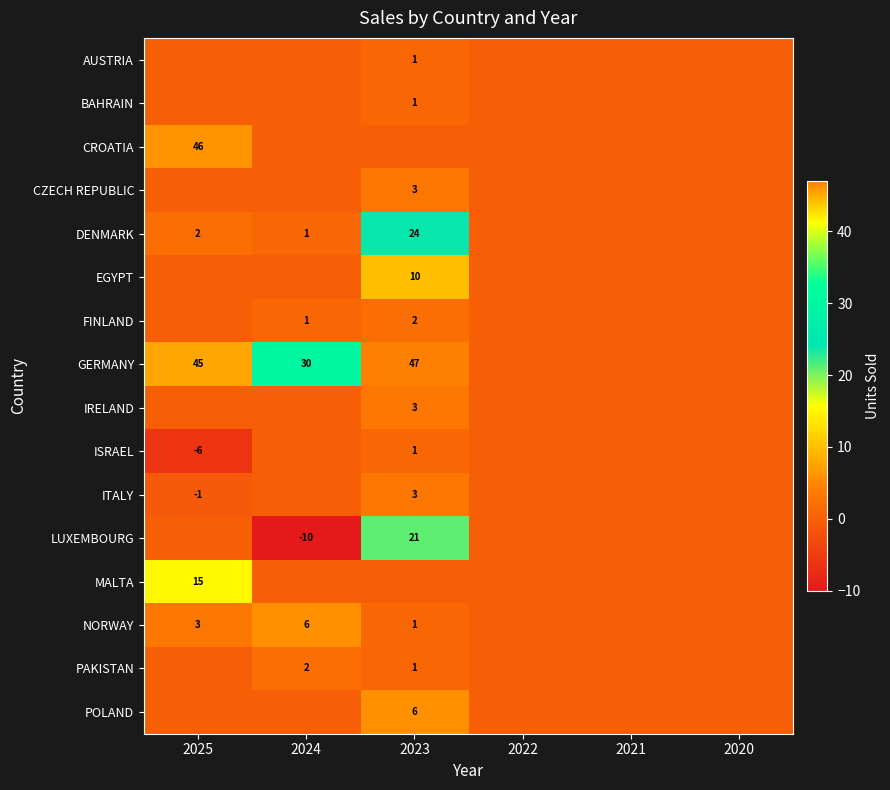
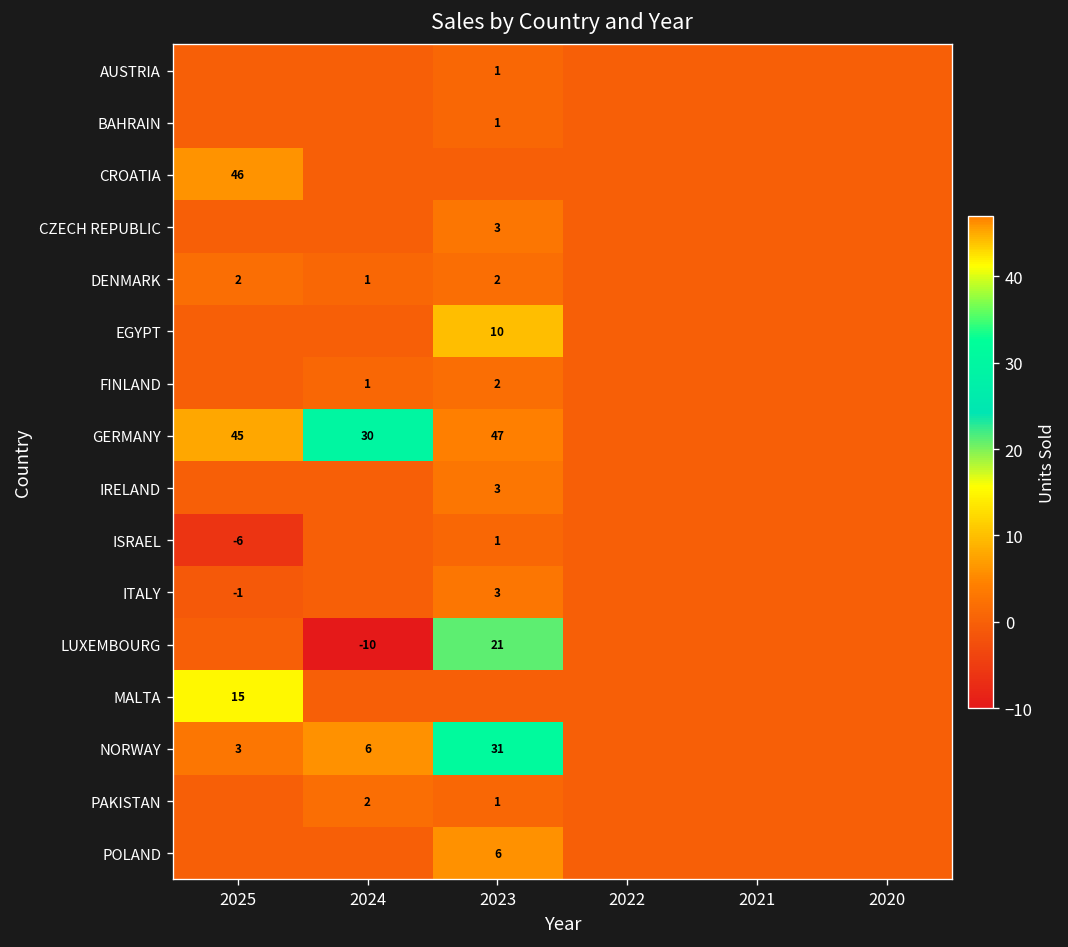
DENMARK, 2023: 24 -> 2
NORWAY, 2023: 1 -> 31
